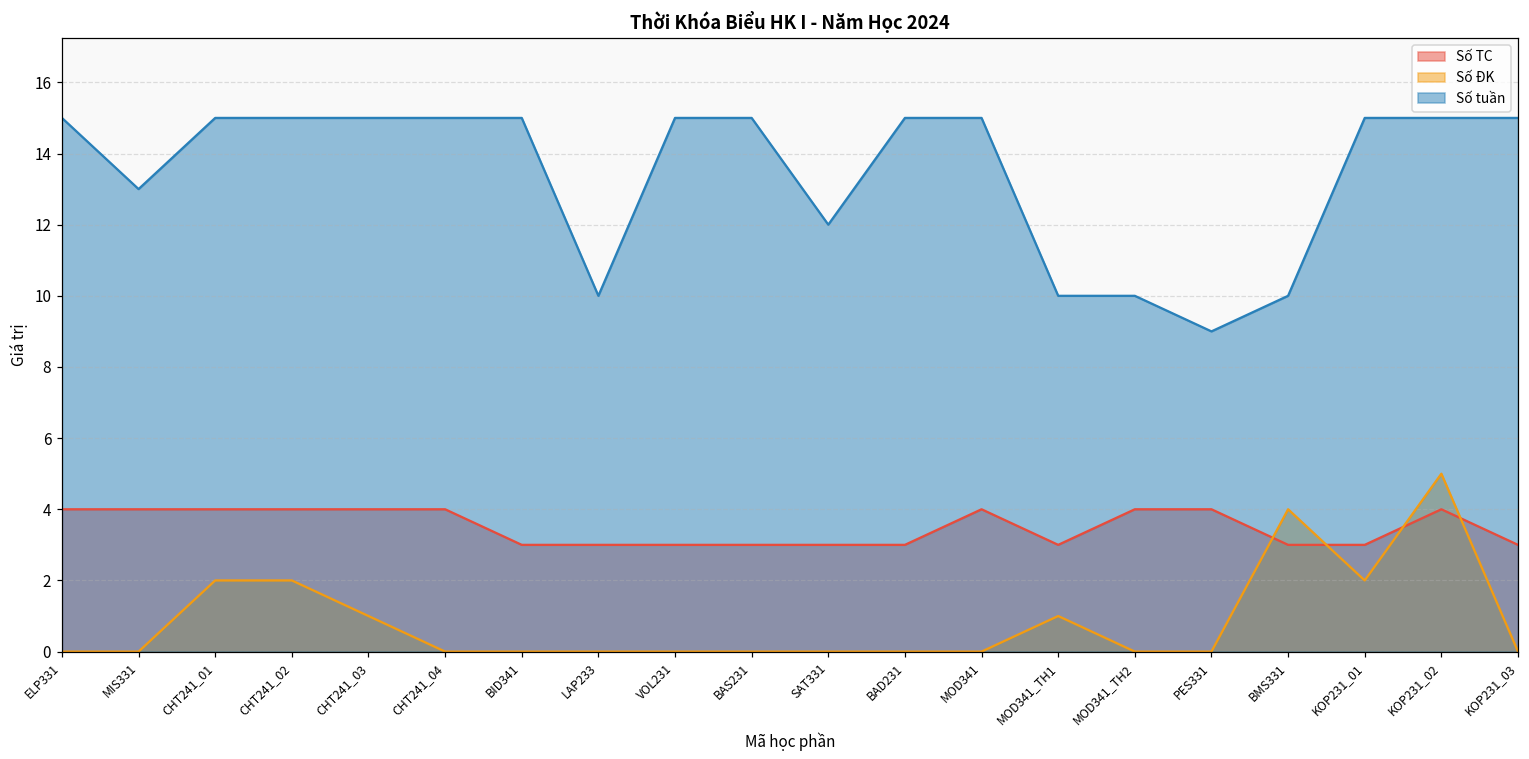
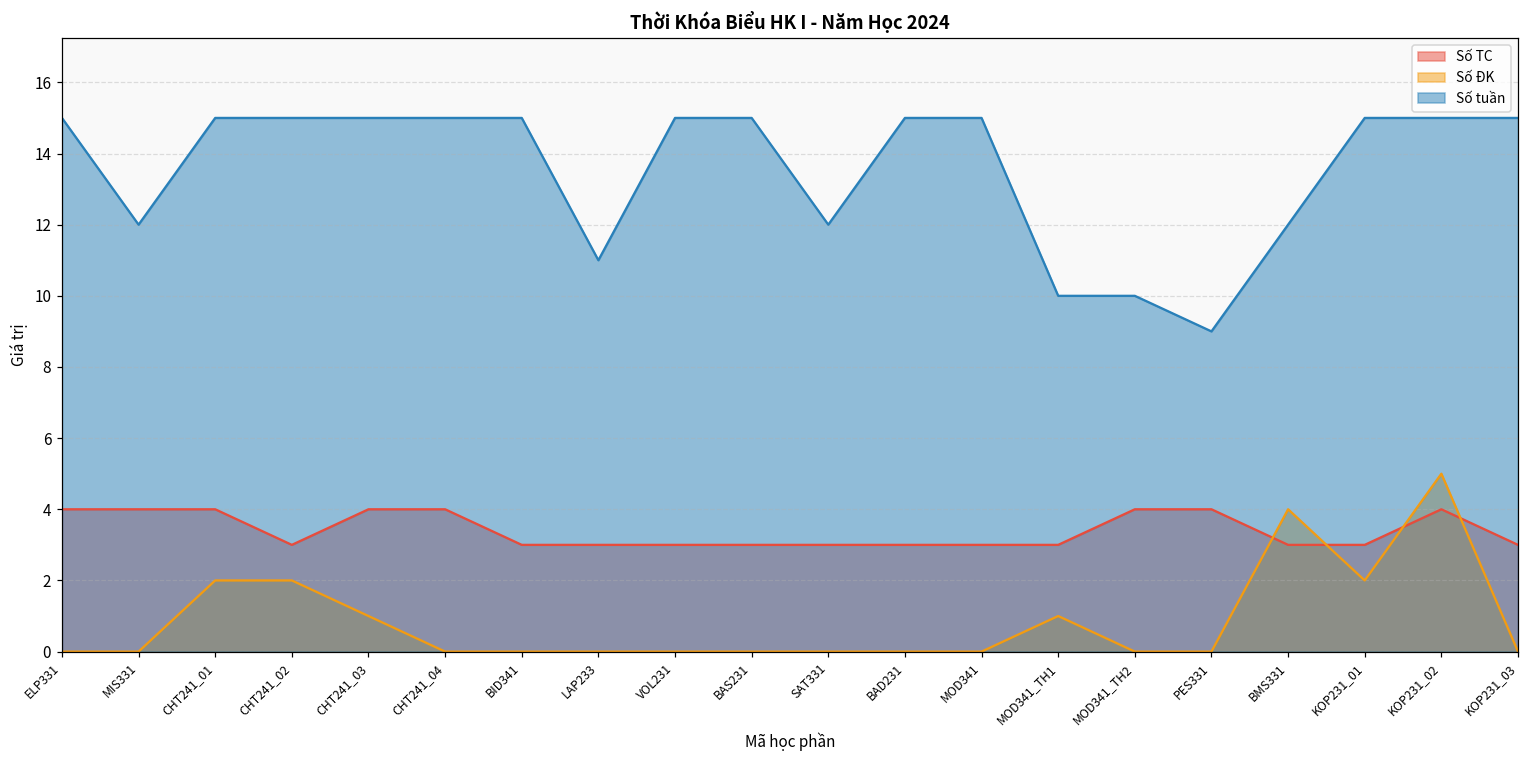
Số tuần, MIS331: 13 -> 12
Số TC, CHT241_02: 4 -> 3
Số tuần, LAP233: 10 -> 11
Số TC, MOD341: 4 -> 3
Số tuần, BMS331: 10 -> 12
